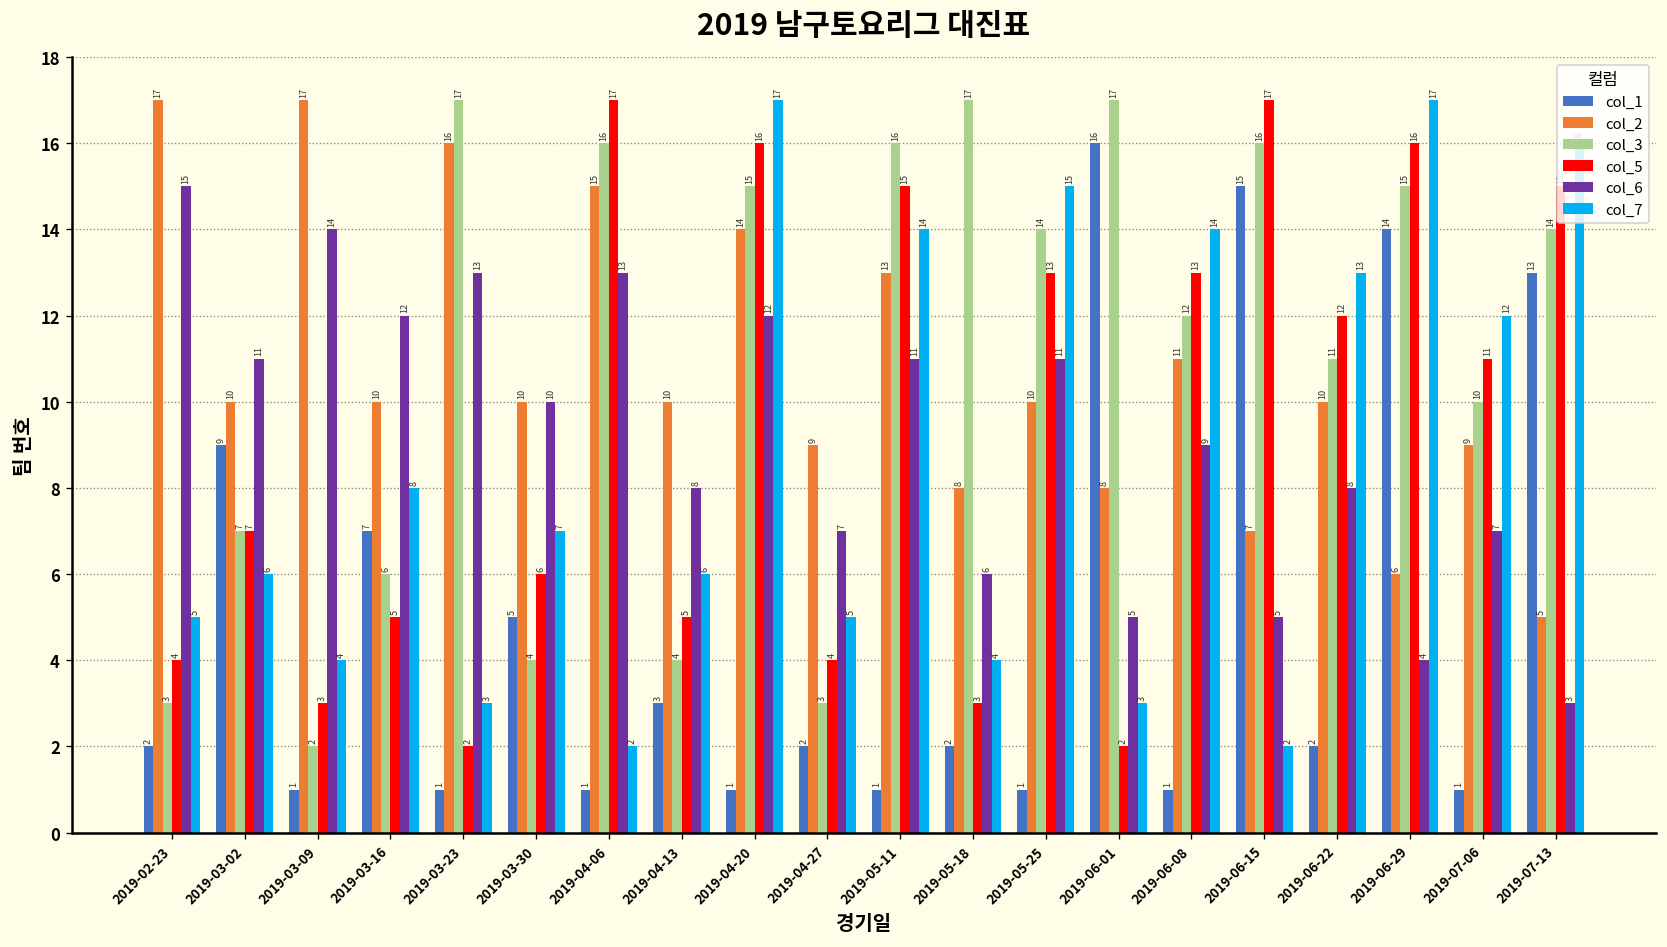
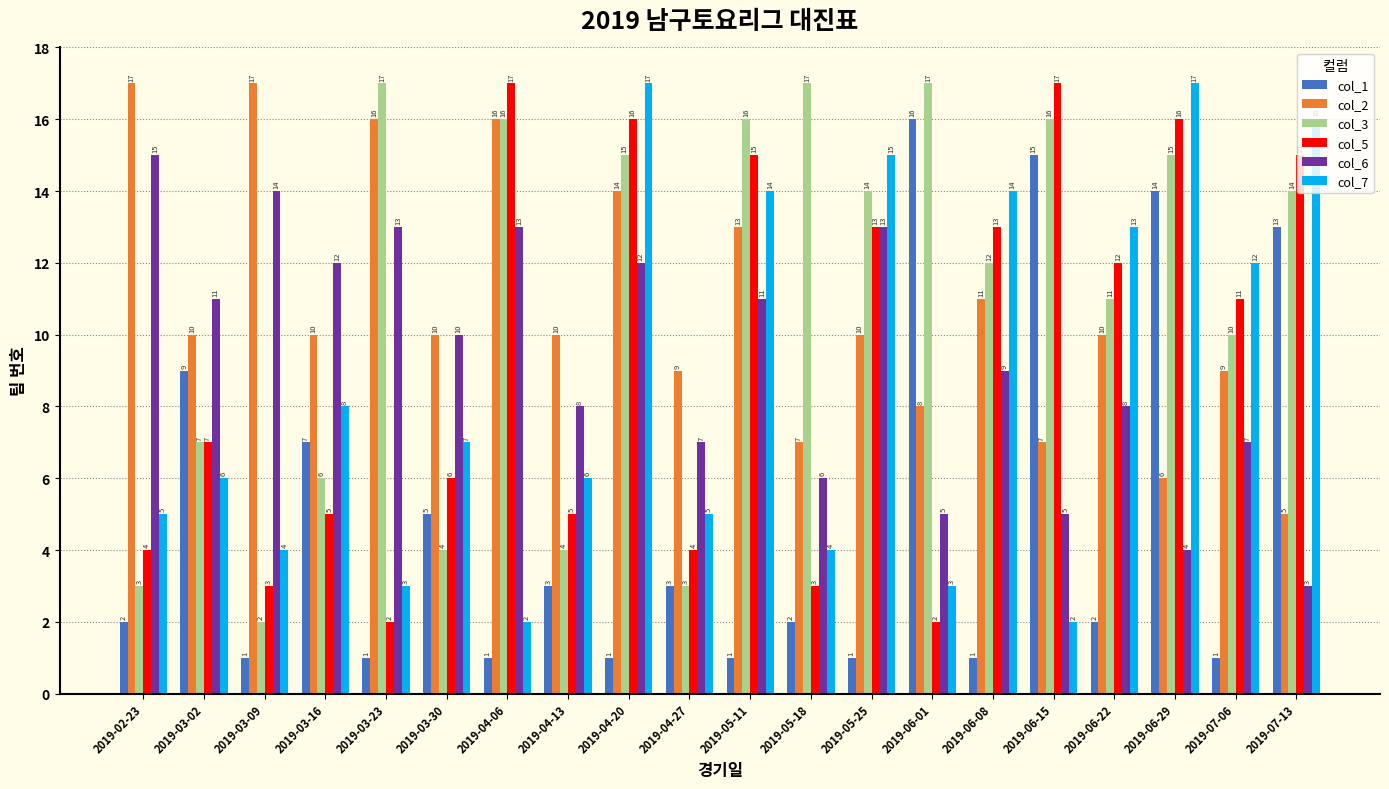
col_2, 2019-04-06: 15 -> 16
col_1, 2019-04-27: 2 -> 3
col_2, 2019-05-18: 8 -> 7
col_6, 2019-05-25: 11 -> 13
